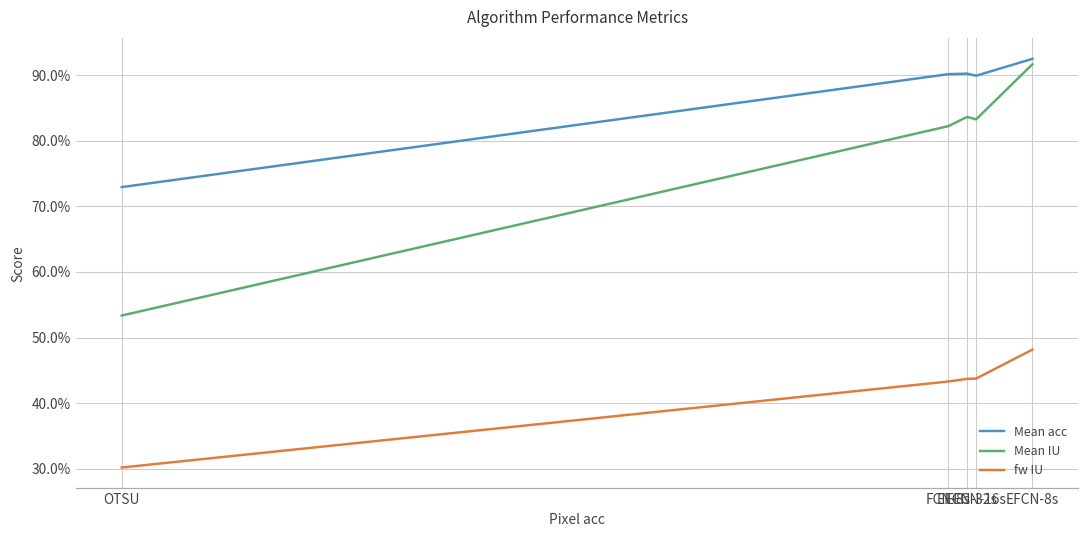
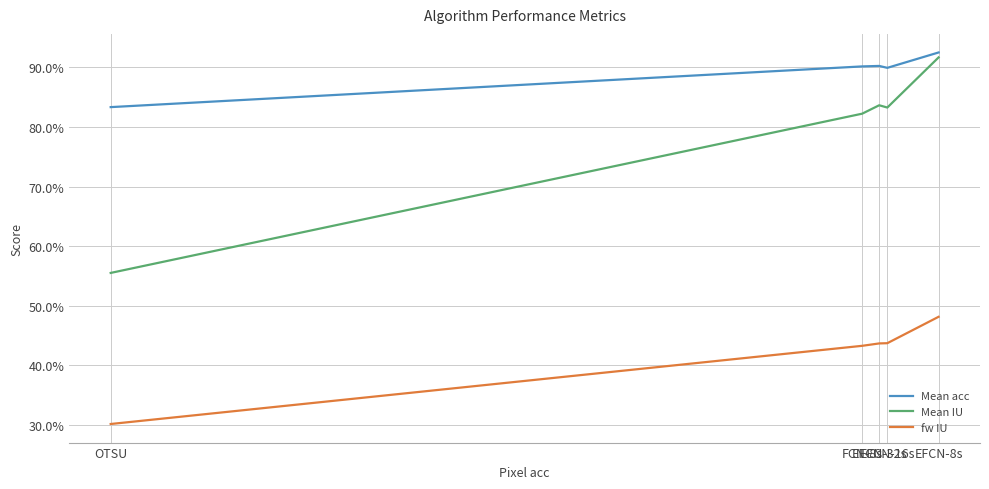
Mean acc, OTSU: 73% -> 83%
Mean IU, OTSU: 53% -> 56%
